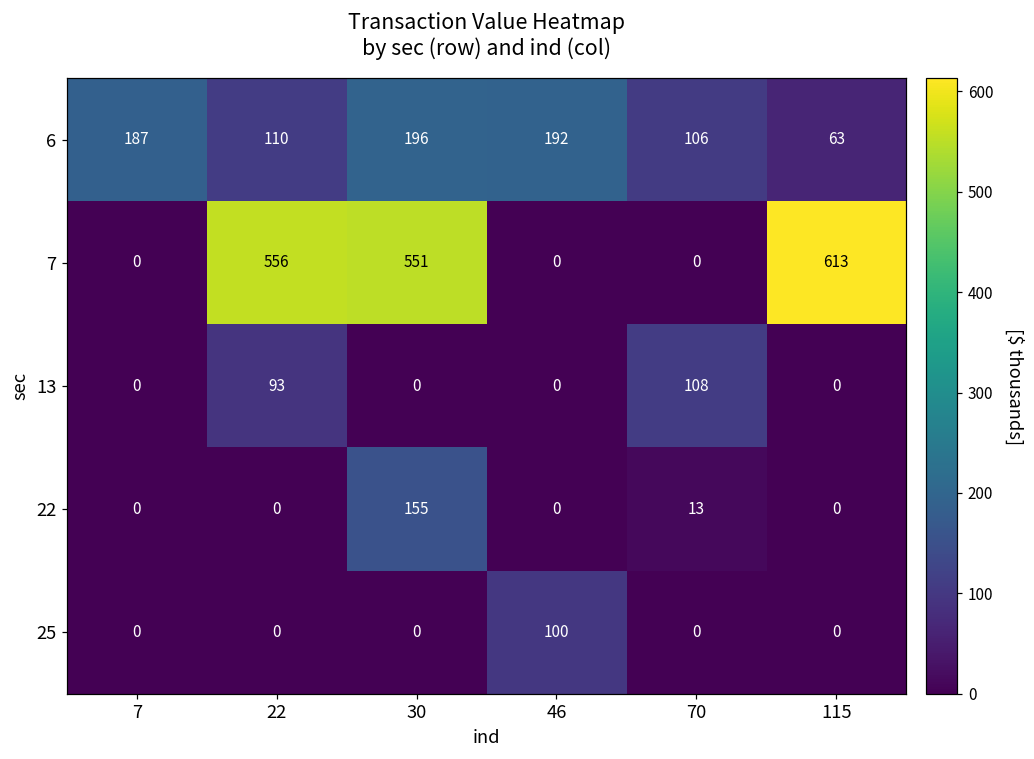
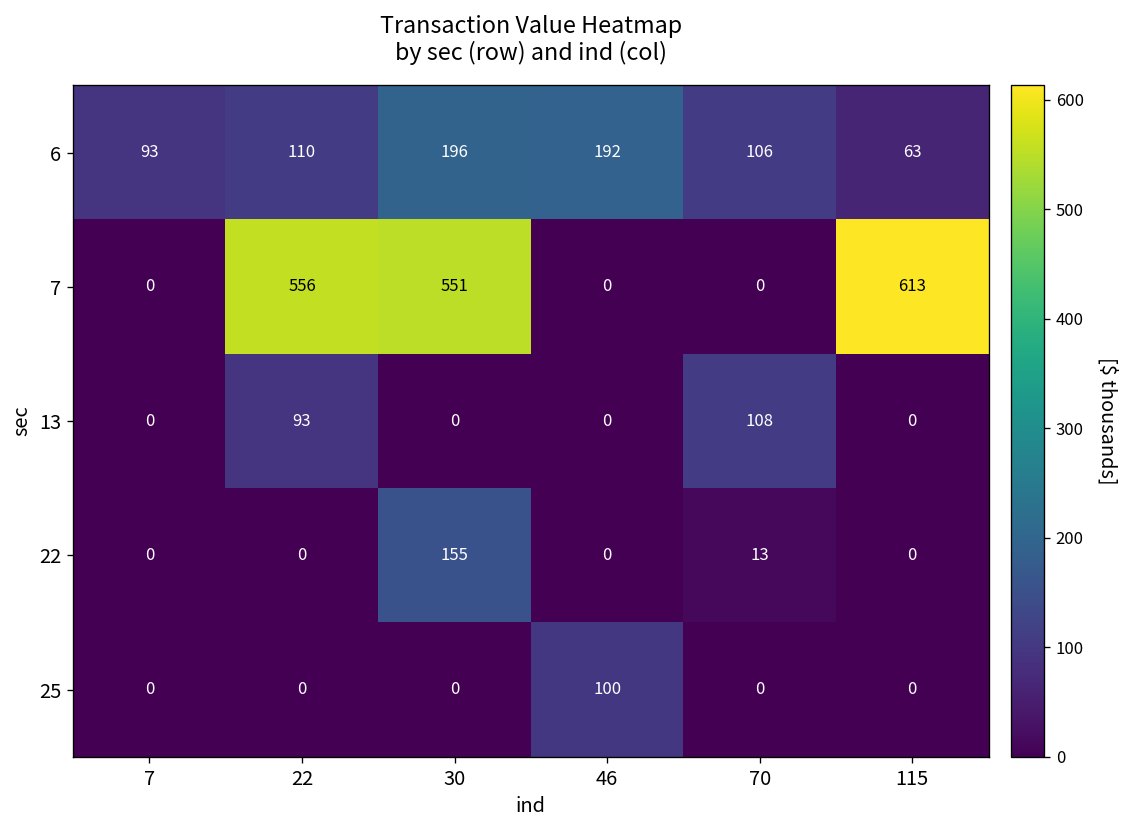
6, 7: 187 -> 93
